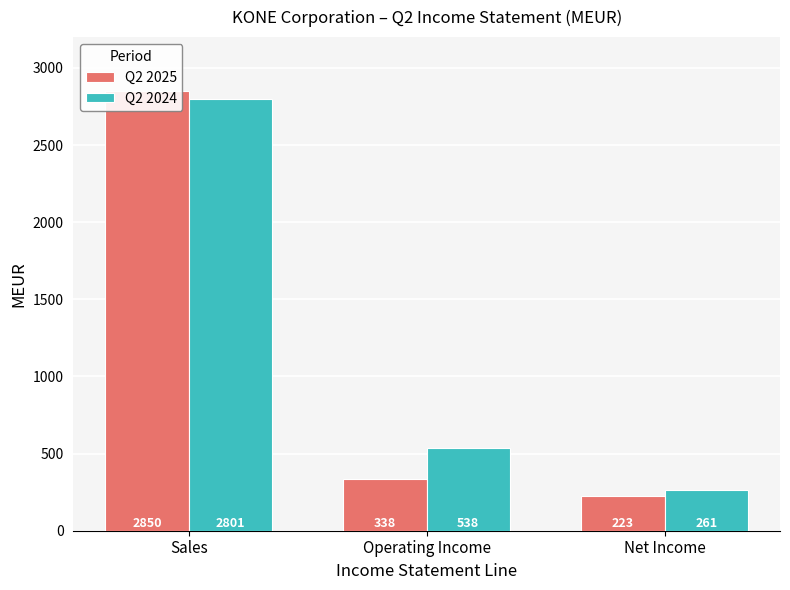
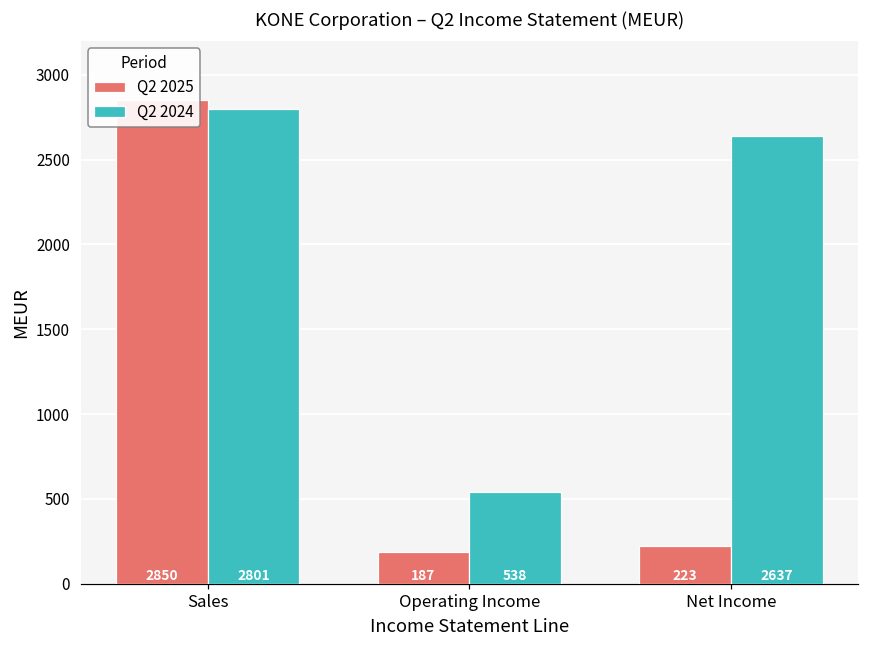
Q2 2025, Operating Income: 338 -> 187
Q2 2024, Net Income: 261 -> 2637
